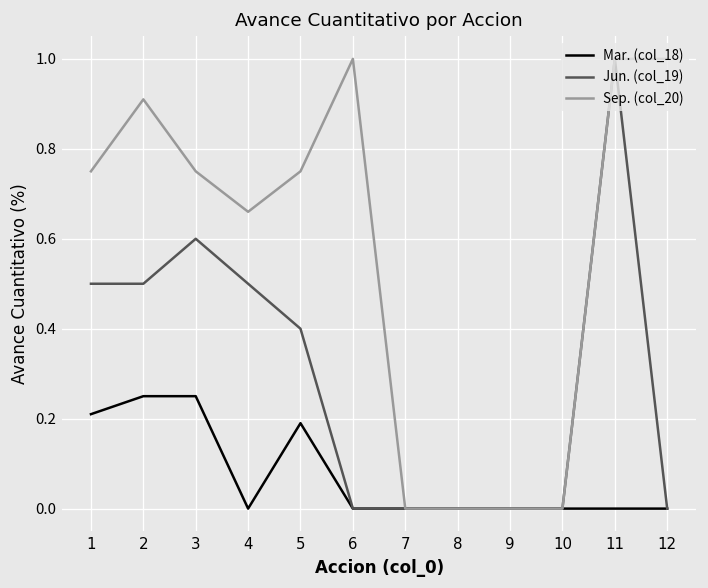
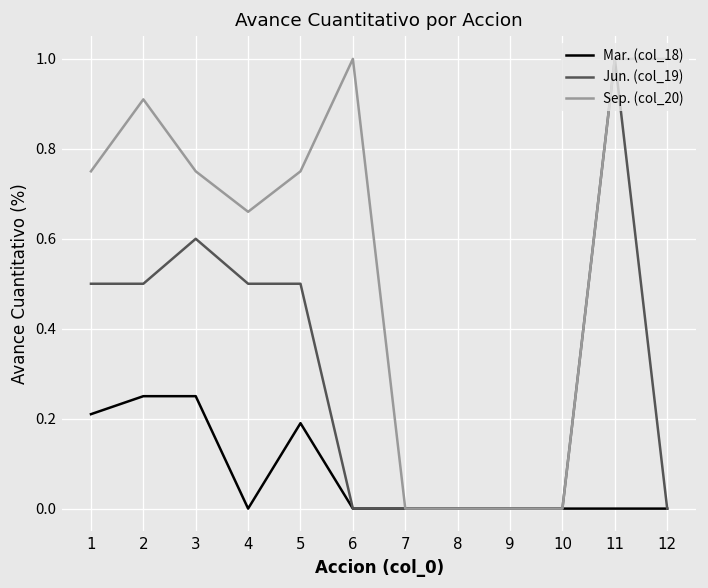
Jun. (col_19), 5: 0.4 -> 0.5
